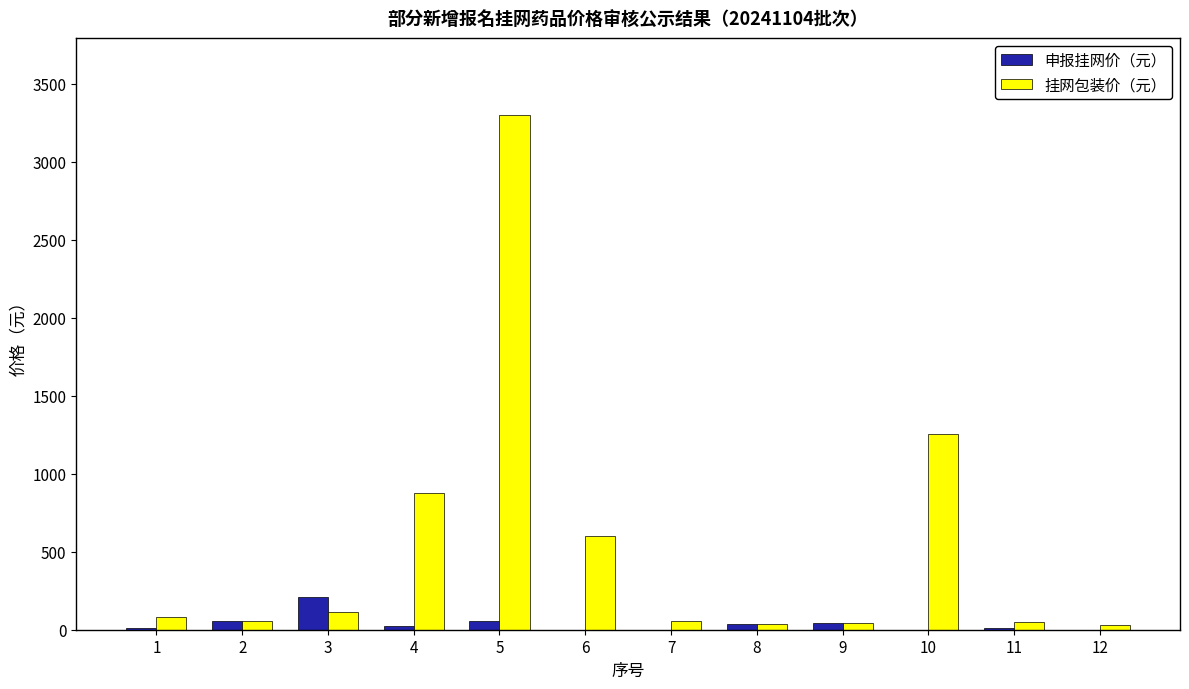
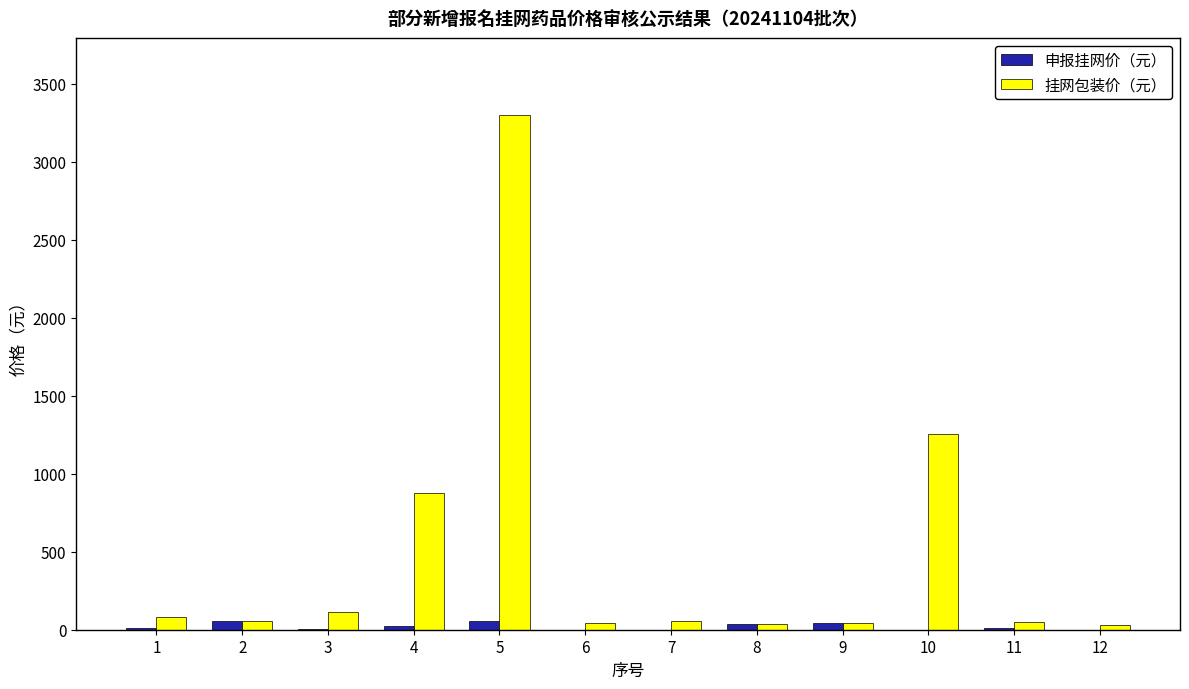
申报挂网价（元）, 3: 210 -> 0
挂网包装价（元）, 6: 600 -> 40
